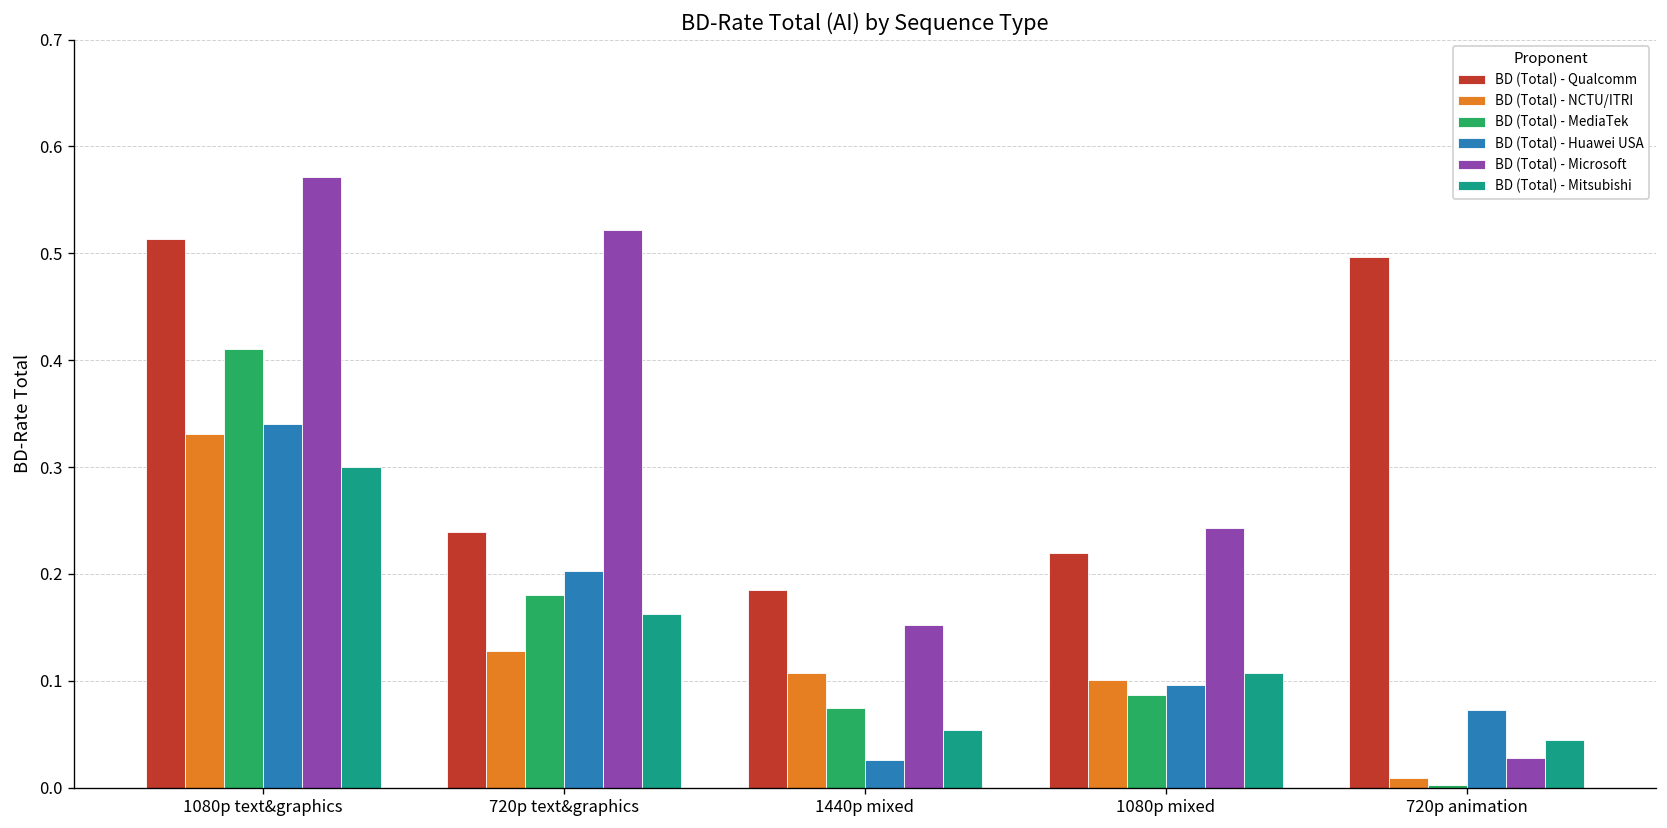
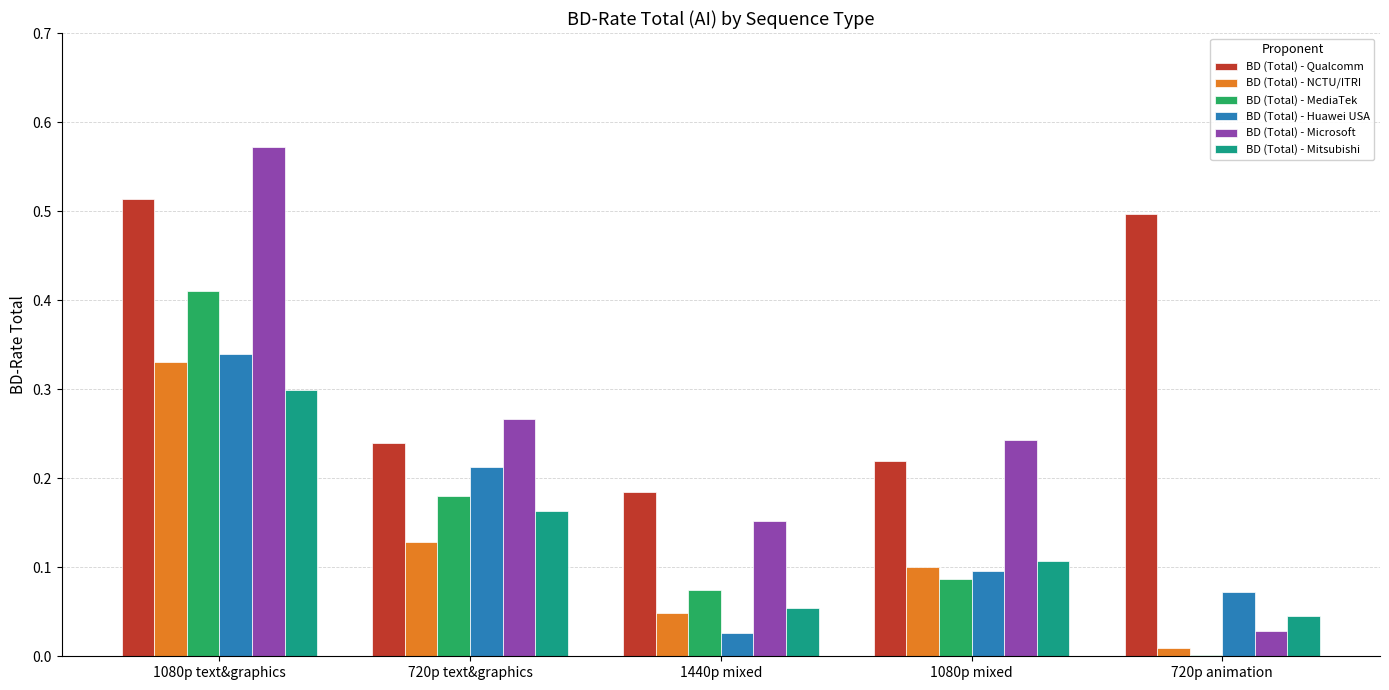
BD (Total) - Huawei USA, 720p text&graphics: 0.20 -> 0.21
BD (Total) - Microsoft, 720p text&graphics: 0.52 -> 0.27
BD (Total) - NCTU/ITRI, 1440p mixed: 0.11 -> 0.05
